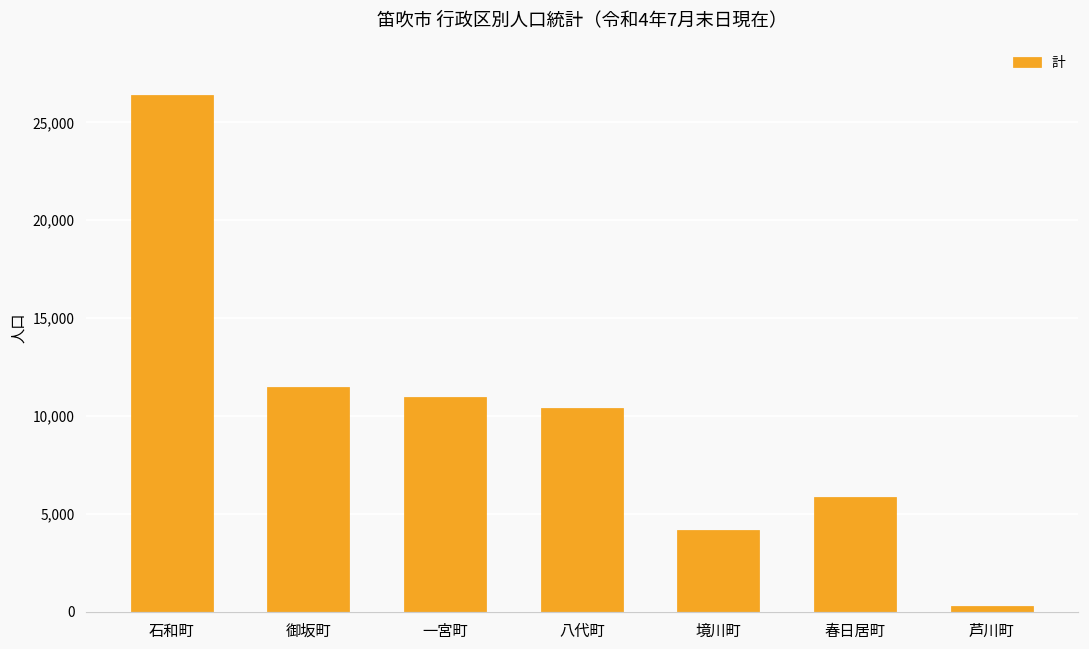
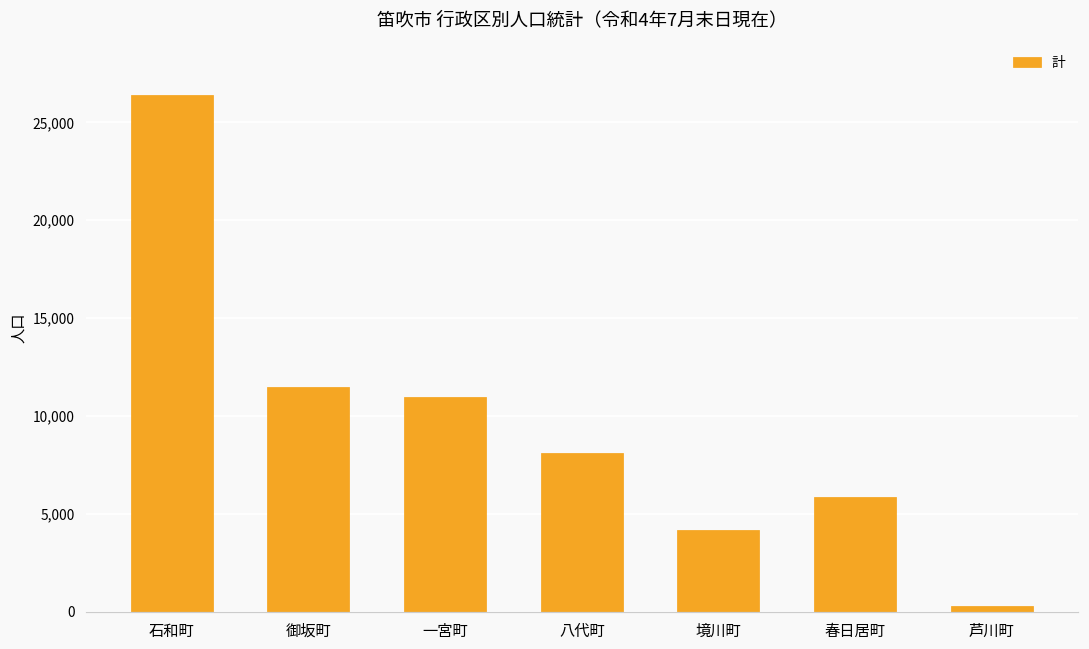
八代町: 10,400 -> 8,100
